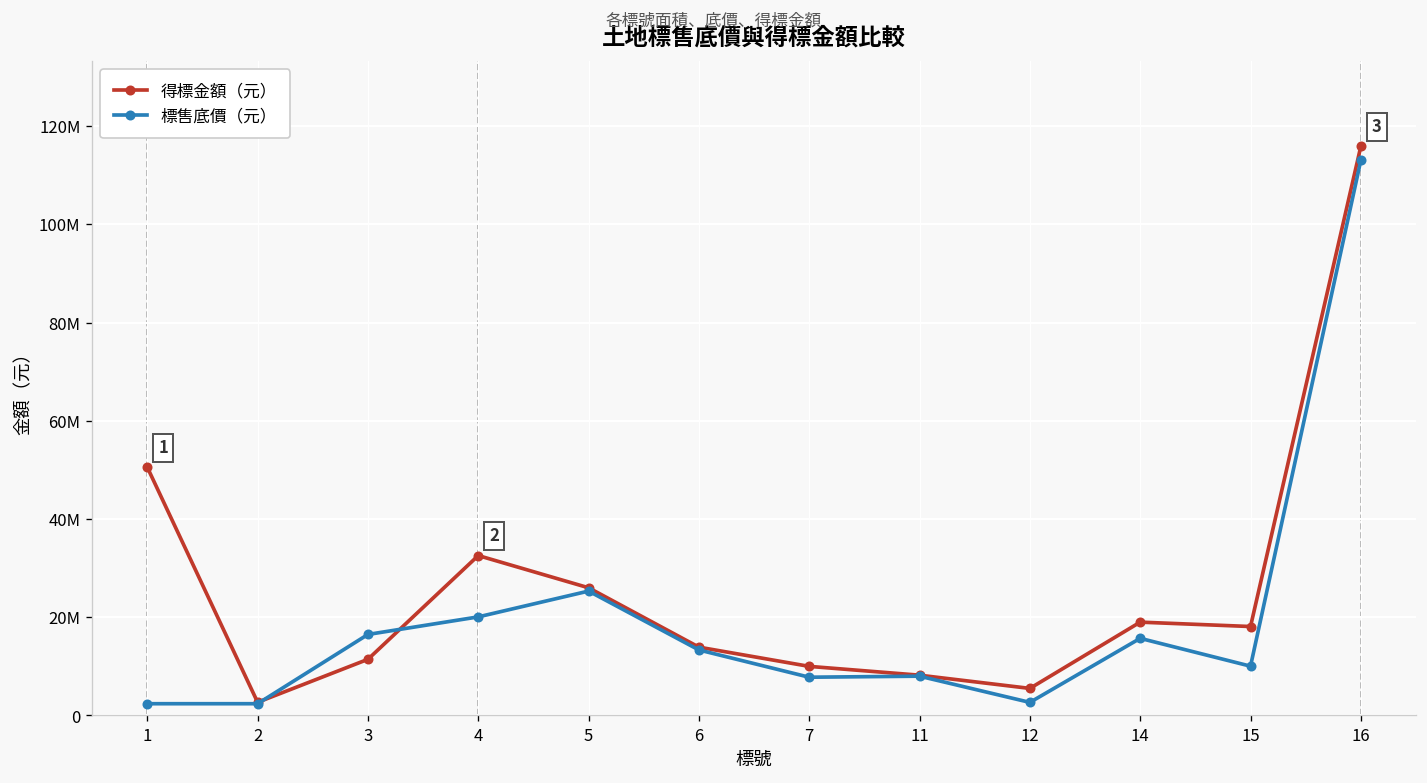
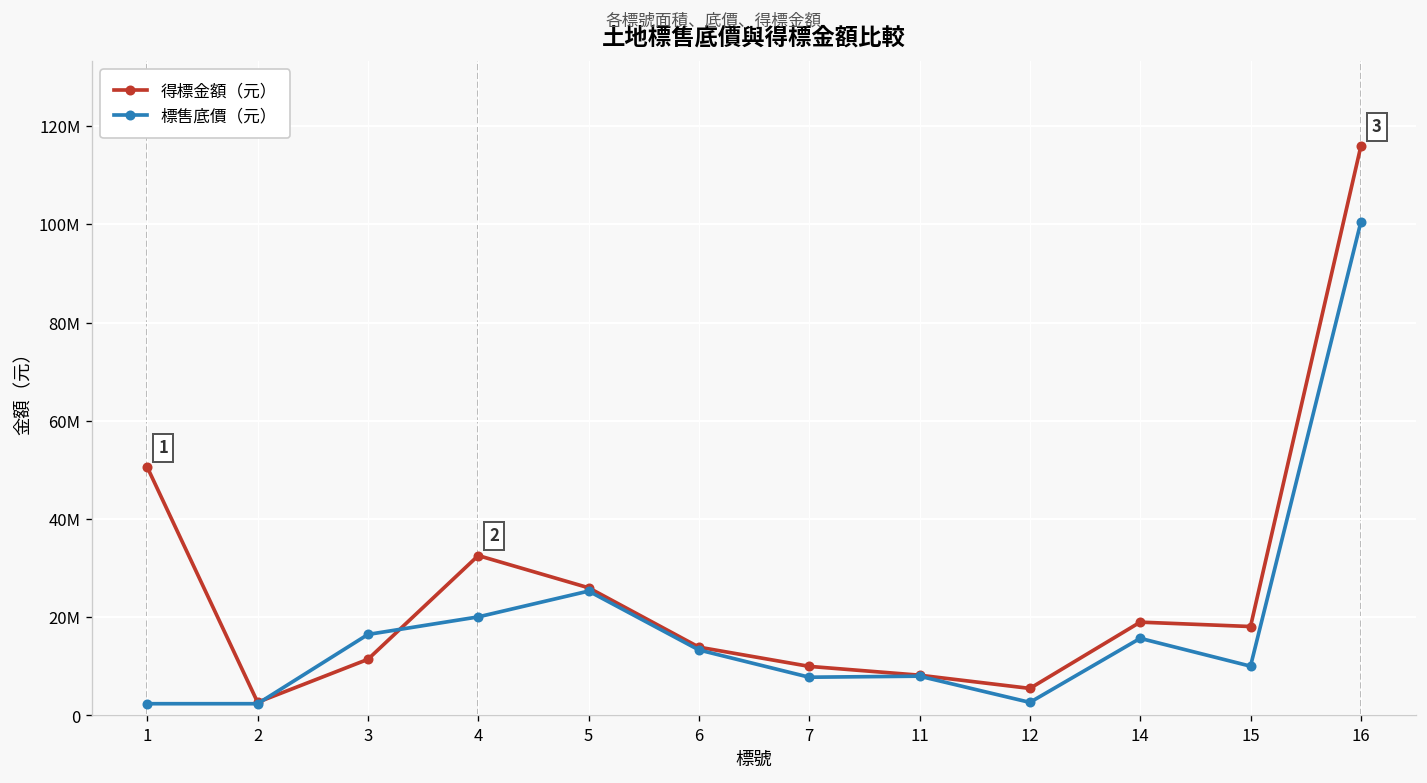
標售底價（元）, 16: 113000000 -> 100000000
